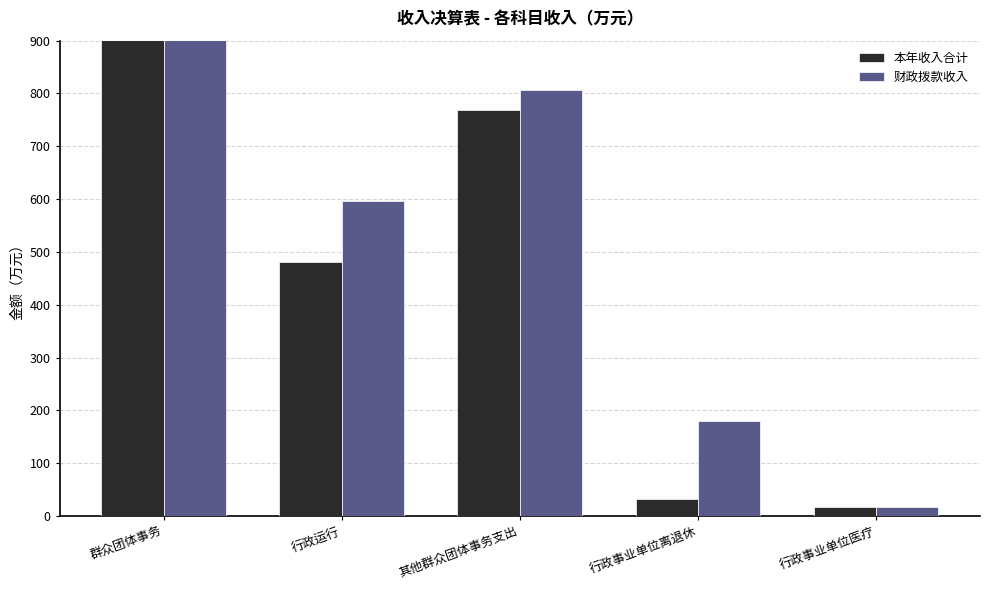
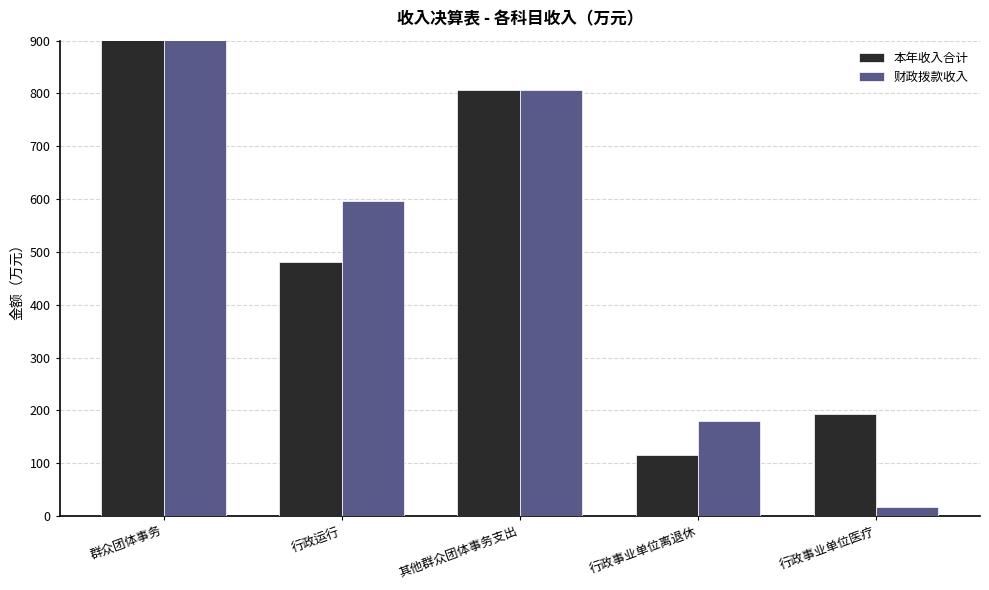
本年收入合计, 其他群众团体事务支出: 770 -> 810
本年收入合计, 行政事业单位离退休: 30 -> 120
本年收入合计, 行政事业单位医疗: 20 -> 190
